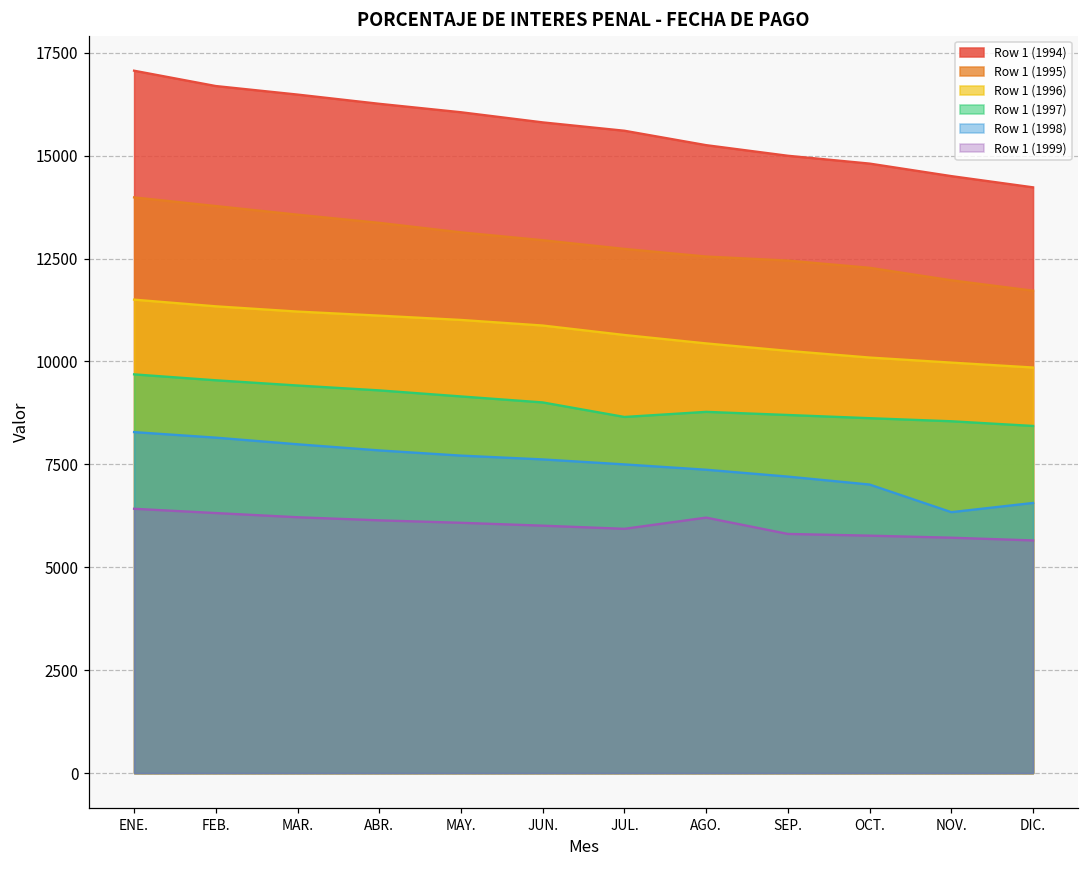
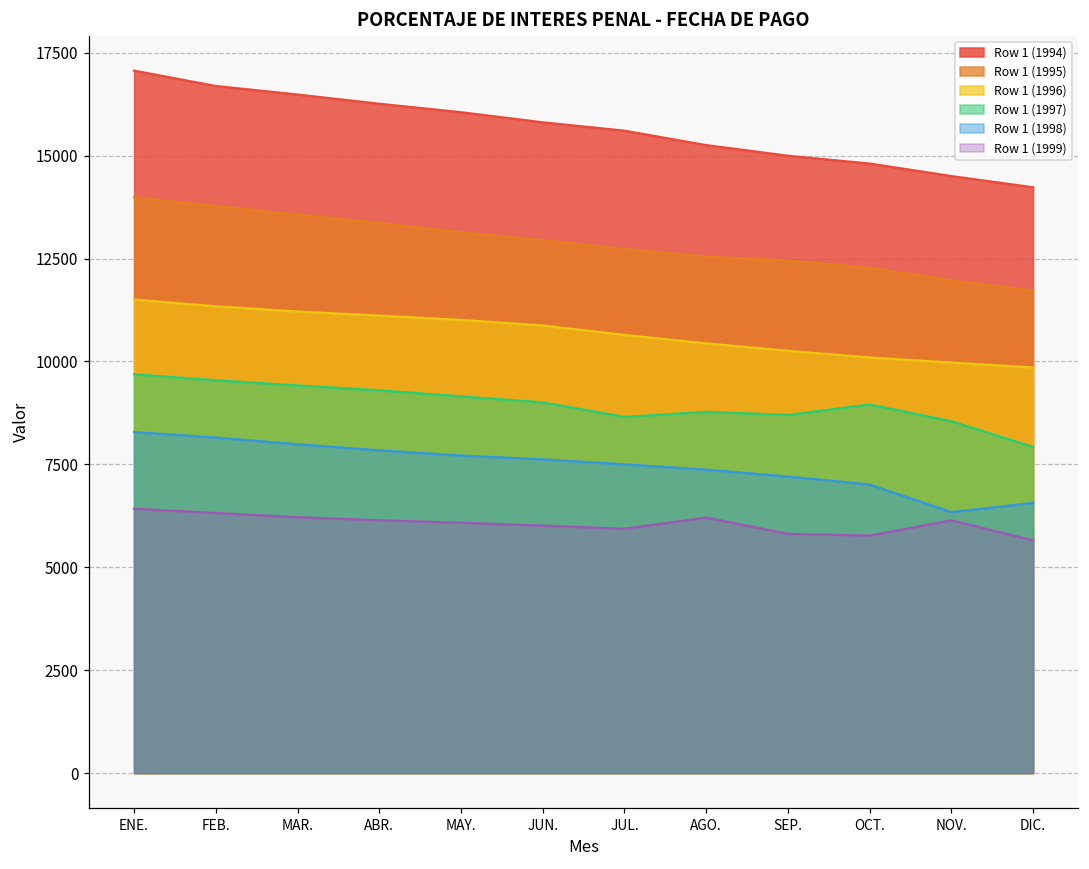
Row 1 (1997), OCT.: 8600 -> 9000
Row 1 (1999), NOV.: 5700 -> 6100
Row 1 (1997), DIC.: 8400 -> 7900
